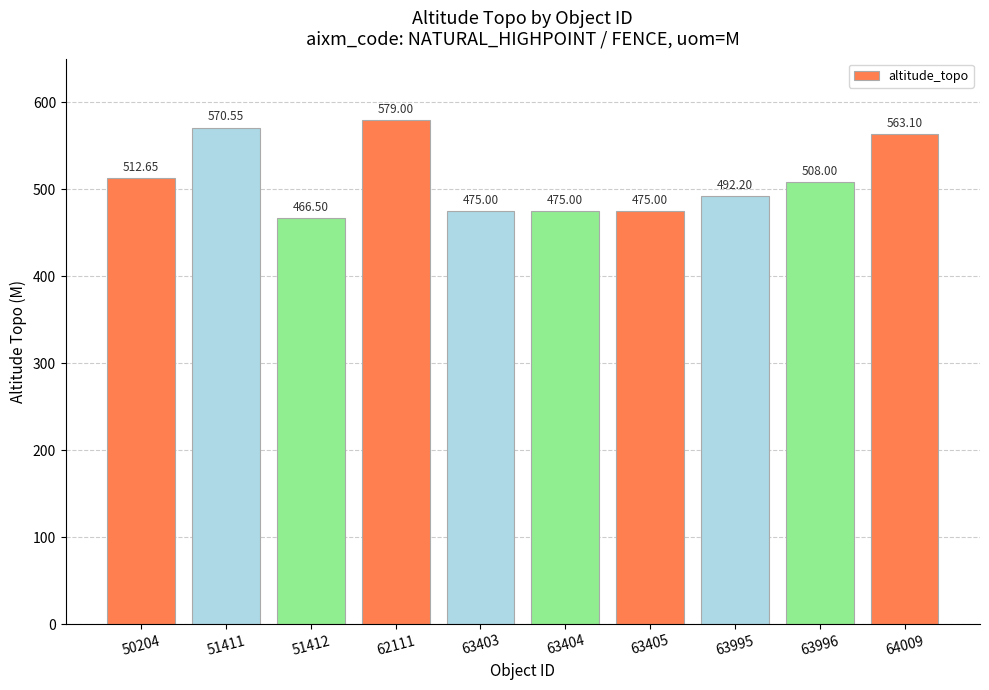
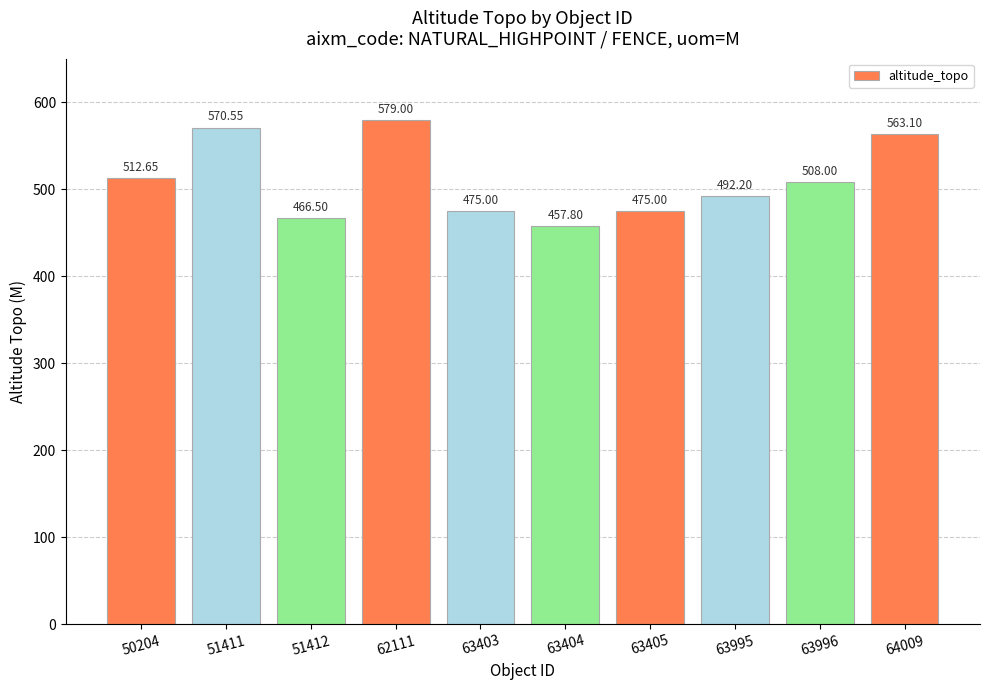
63404: 475.00 -> 457.80
